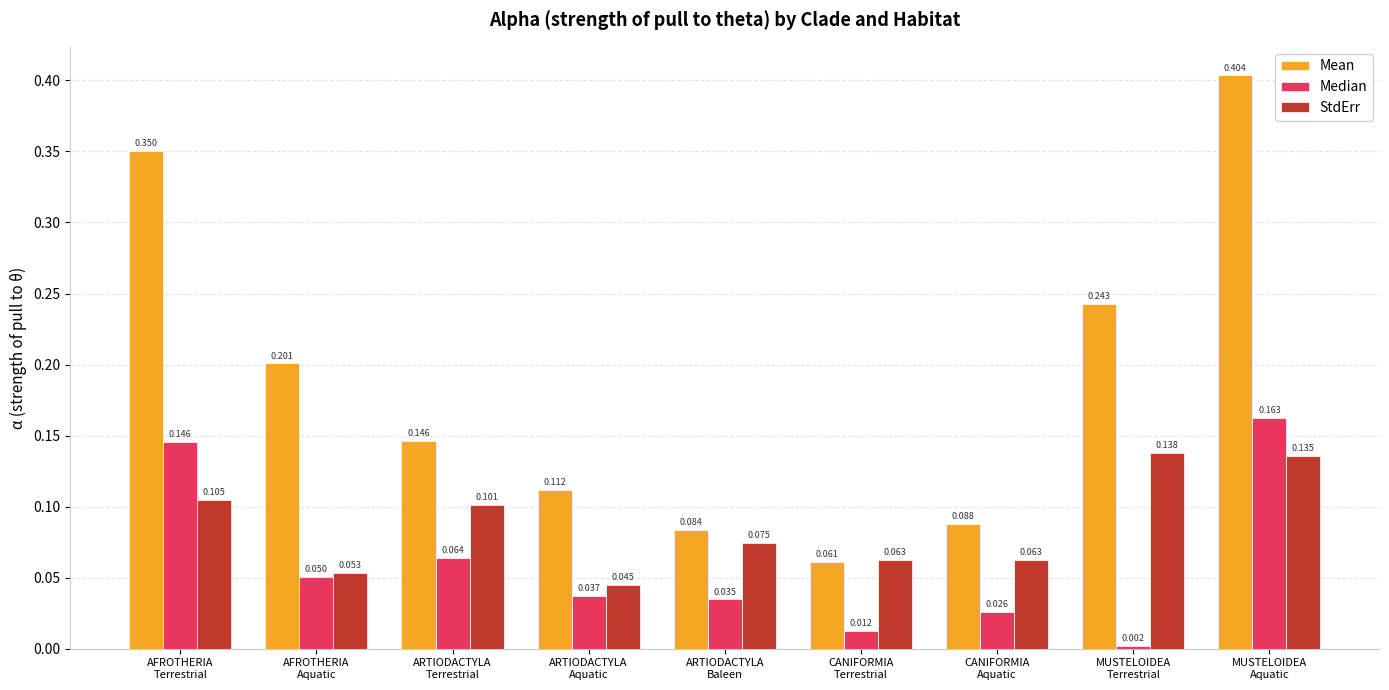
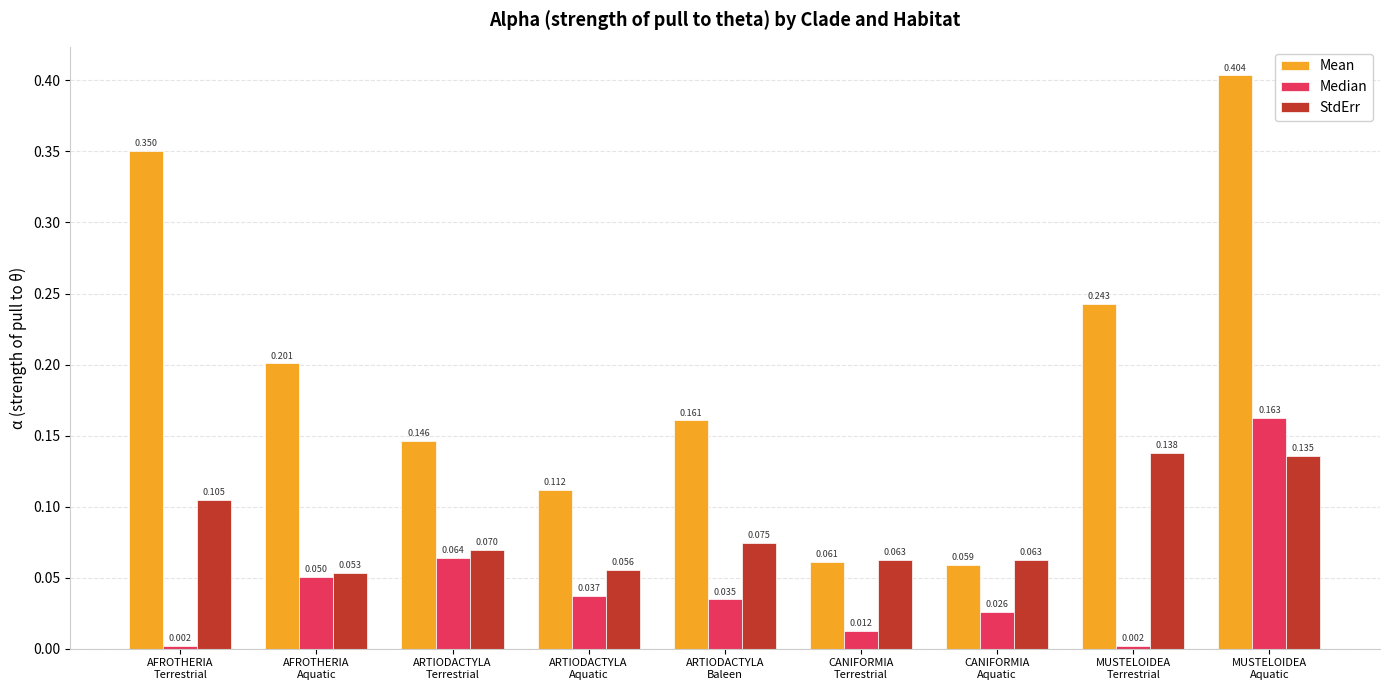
Median, AFROTHERIA Terrestrial: 0.146 -> 0.002
StdErr, ARTIODACTYLA Terrestrial: 0.101 -> 0.070
StdErr, ARTIODACTYLA Aquatic: 0.045 -> 0.056
Mean, ARTIODACTYLA Baleen: 0.084 -> 0.161
Mean, CANIFORMIA Aquatic: 0.088 -> 0.059
